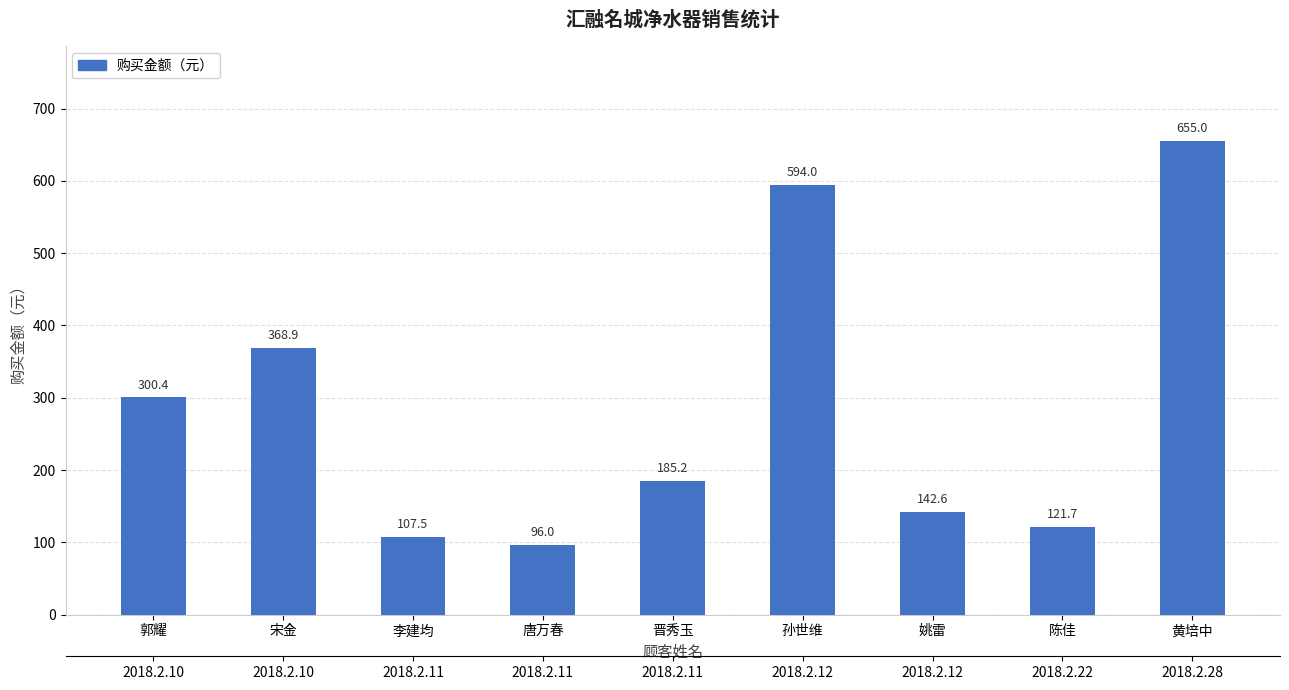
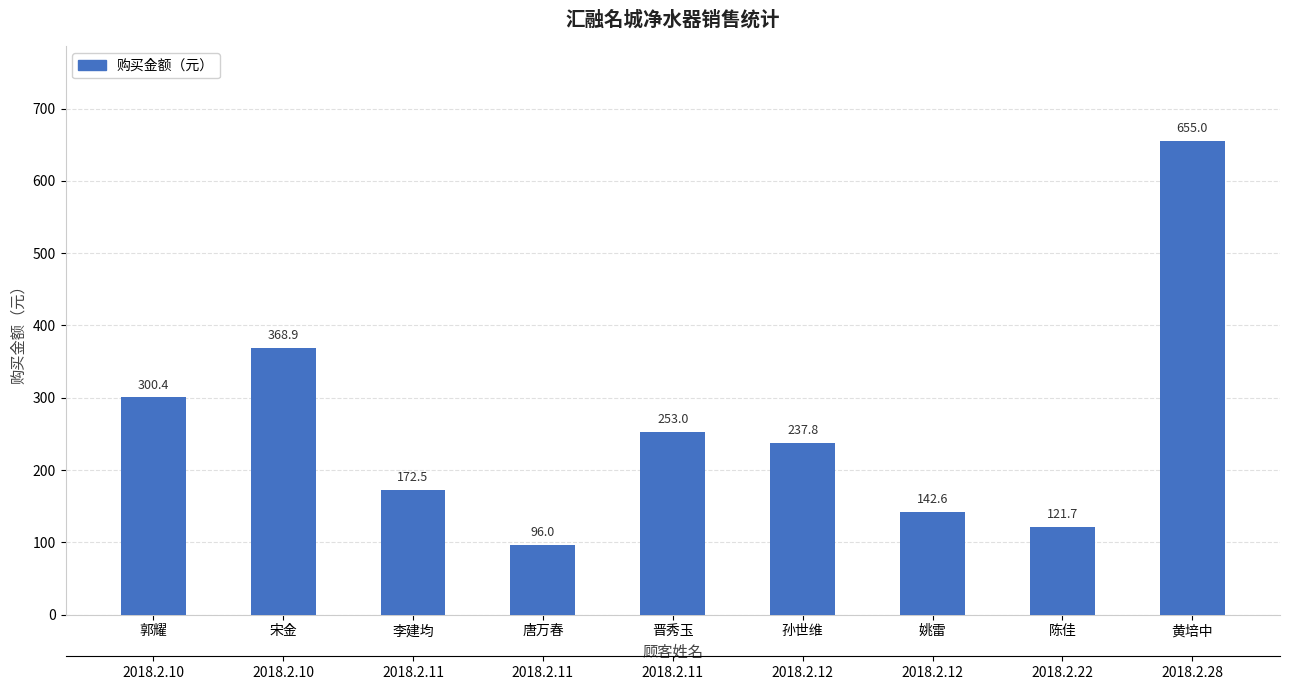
李建均: 107.5 -> 172.5
晋秀玉: 185.2 -> 253.0
孙世维: 594.0 -> 237.8
